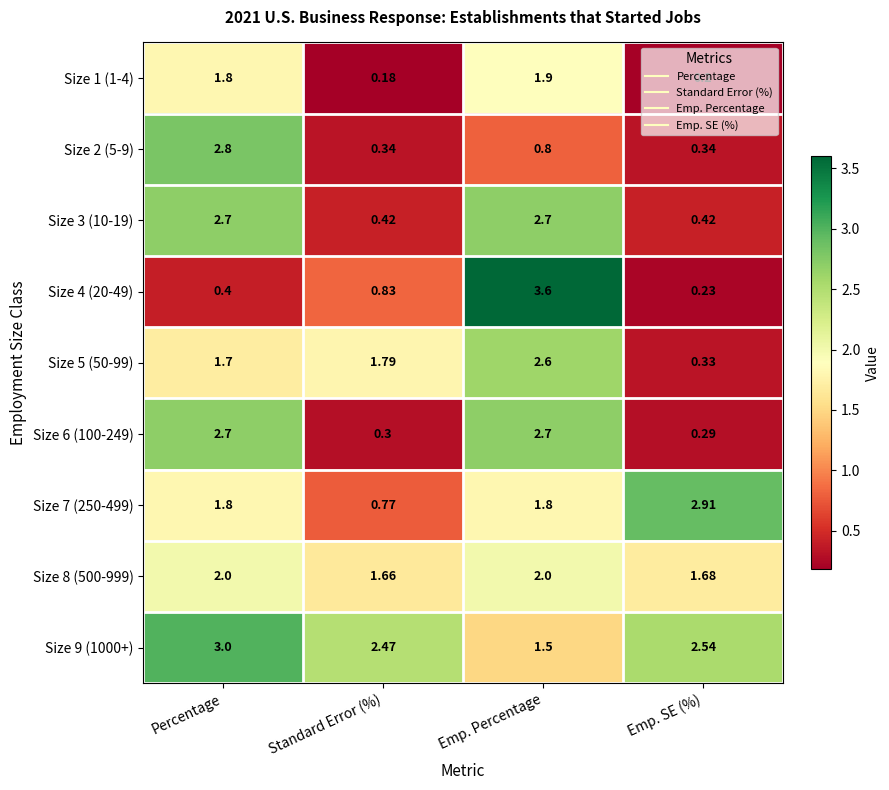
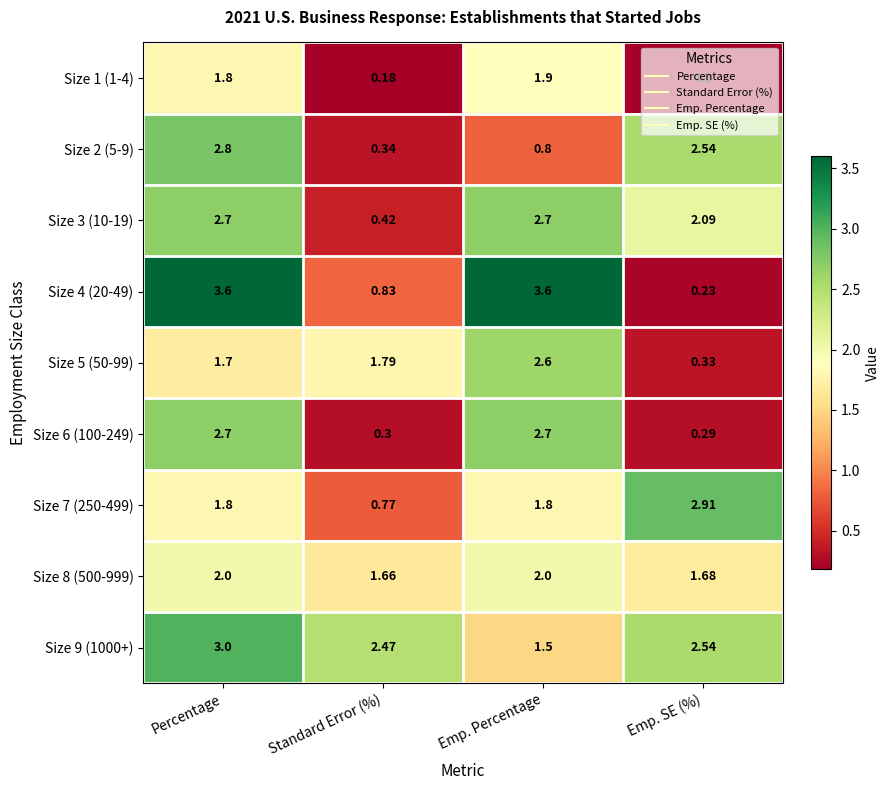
Size 2 (5-9), Emp. SE (%): 0.34 -> 2.54
Size 3 (10-19), Emp. SE (%): 0.42 -> 2.09
Size 4 (20-49), Percentage: 0.4 -> 3.6
